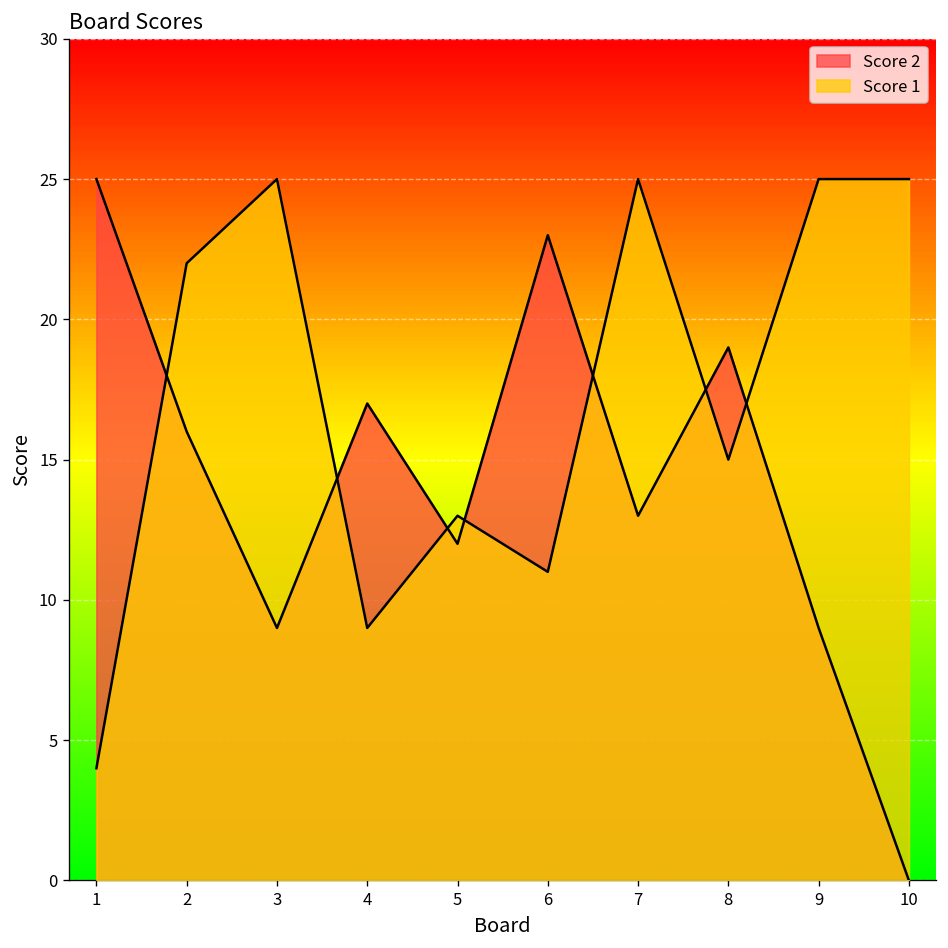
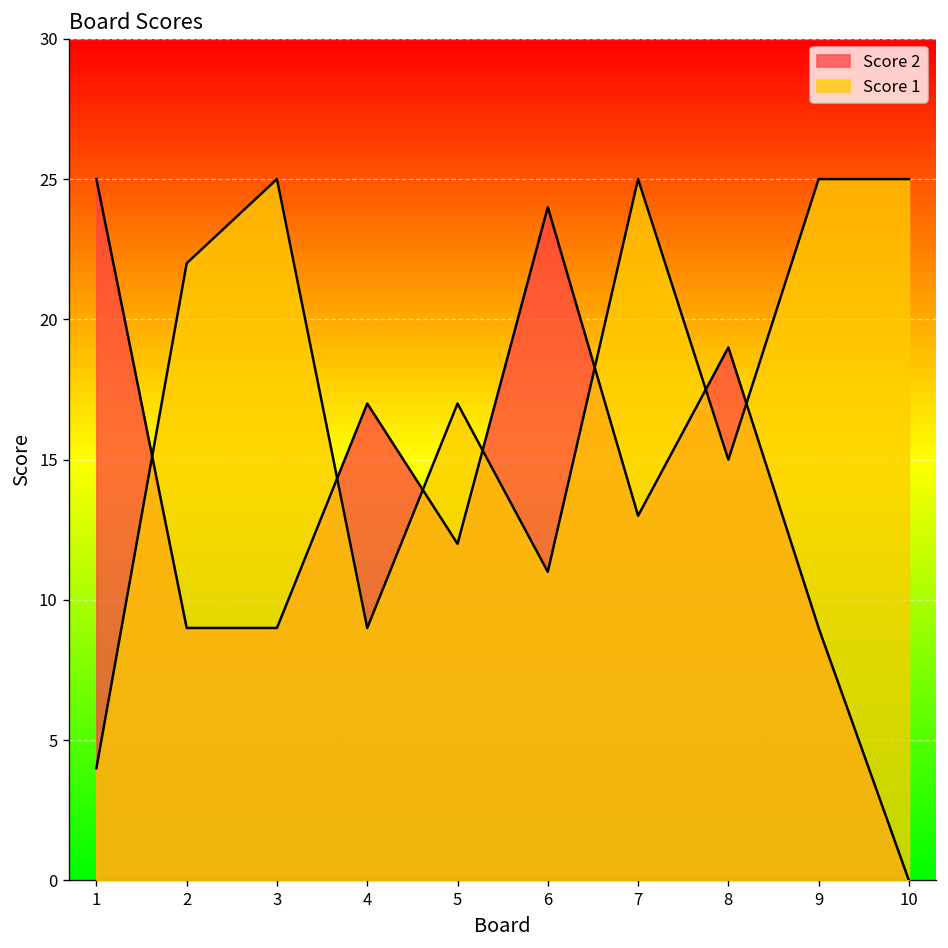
Score 2, 2: 16 -> 9
Score 1, 5: 13 -> 17
Score 2, 6: 23 -> 24
